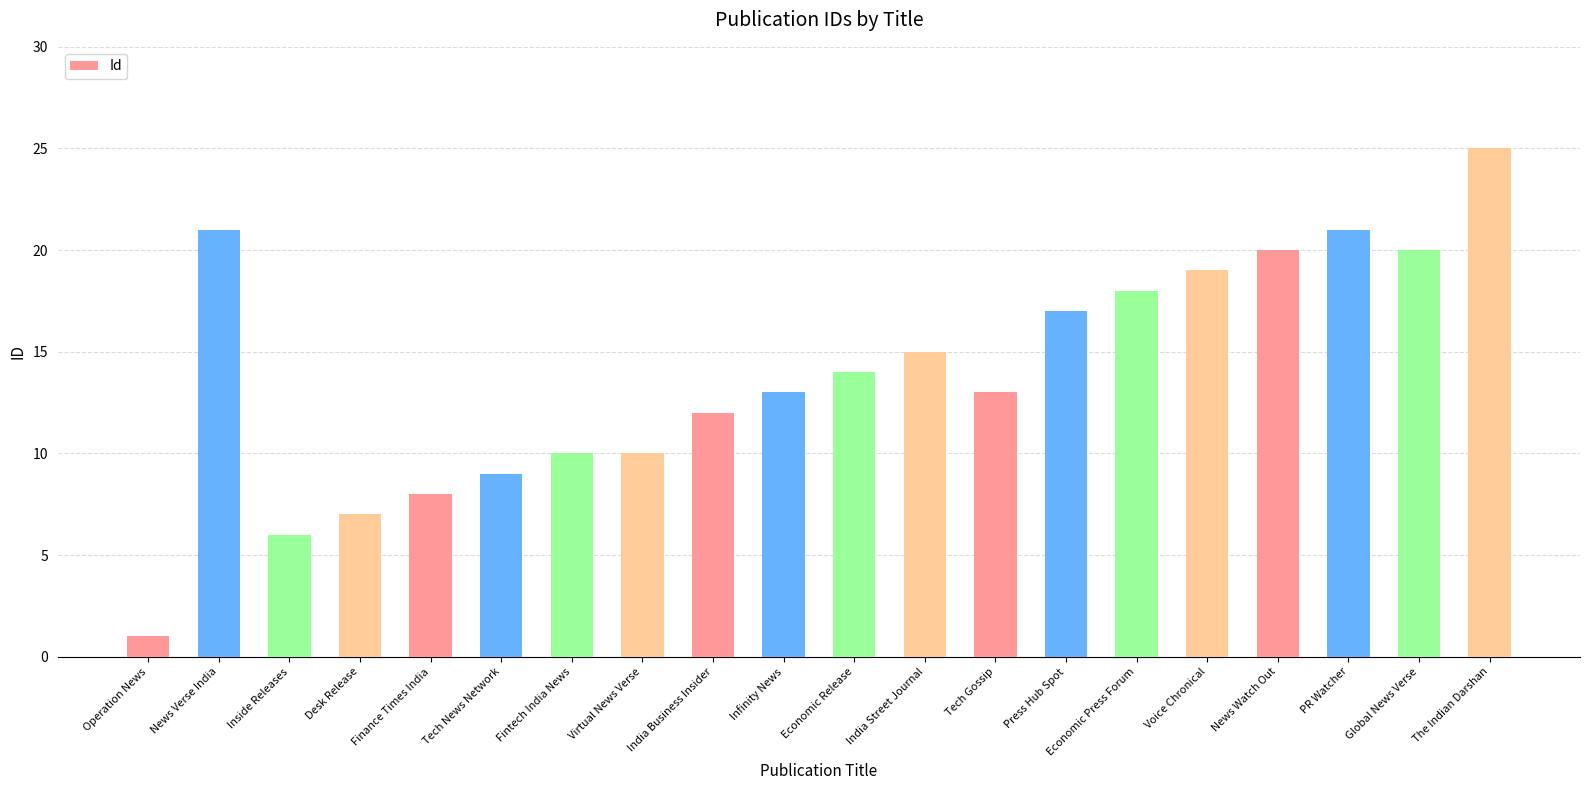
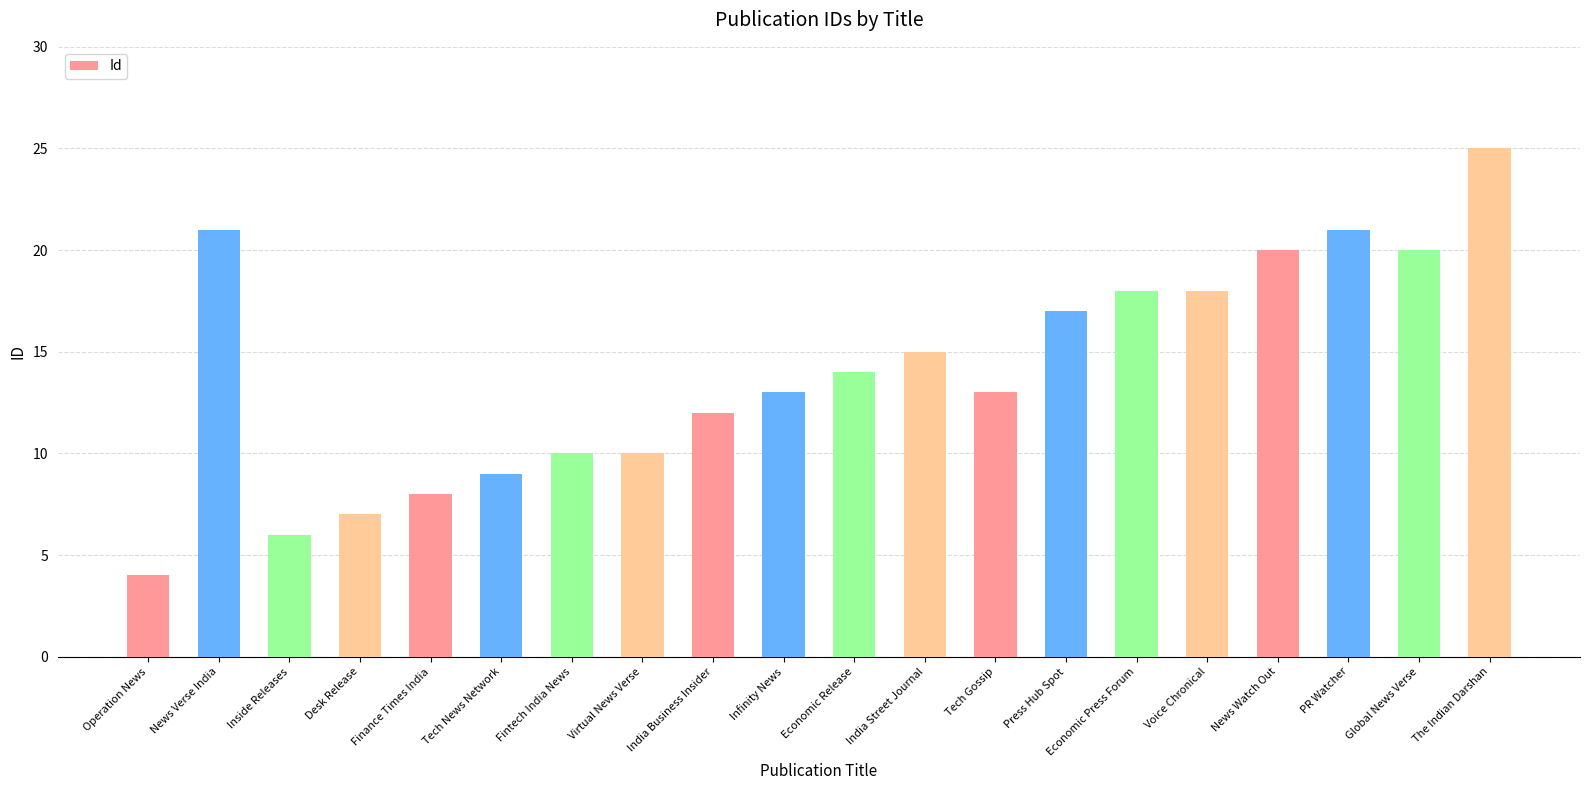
Operation News: 1 -> 4
Voice Chronical: 19 -> 18
